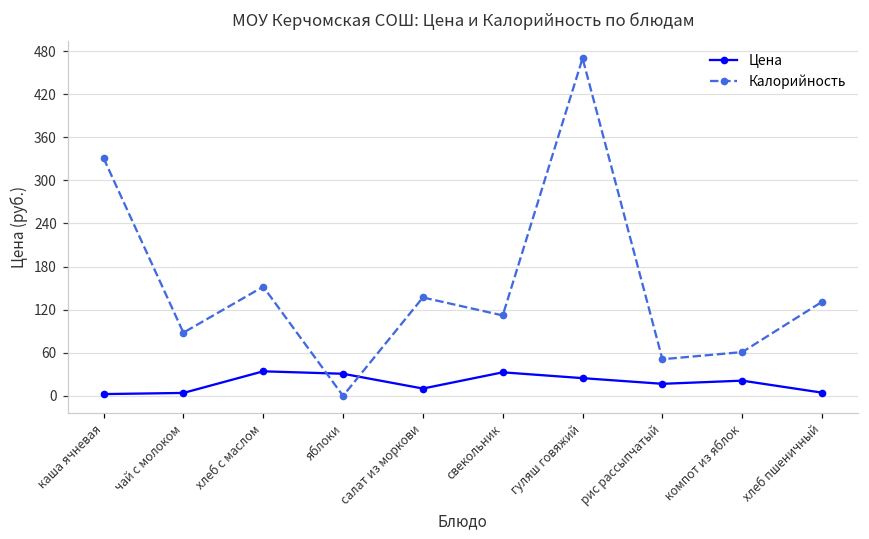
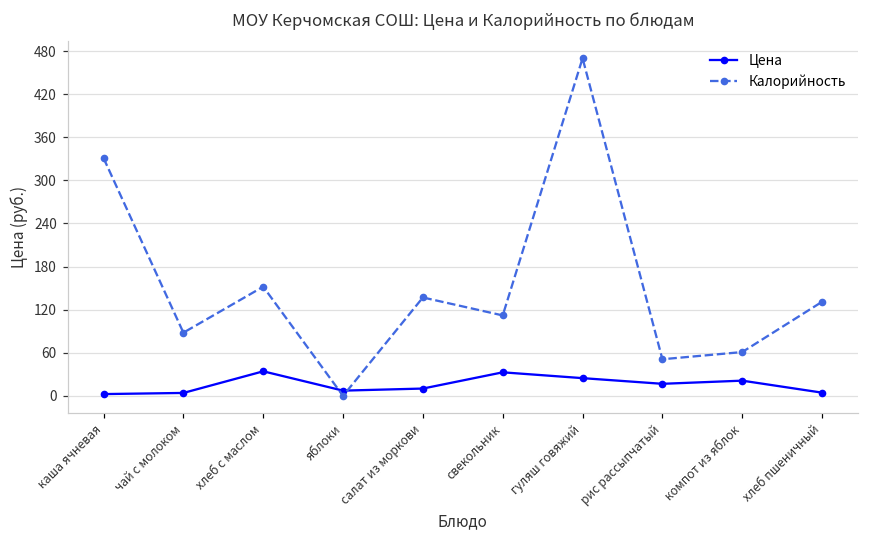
Цена, яблоки: 30 -> 10
